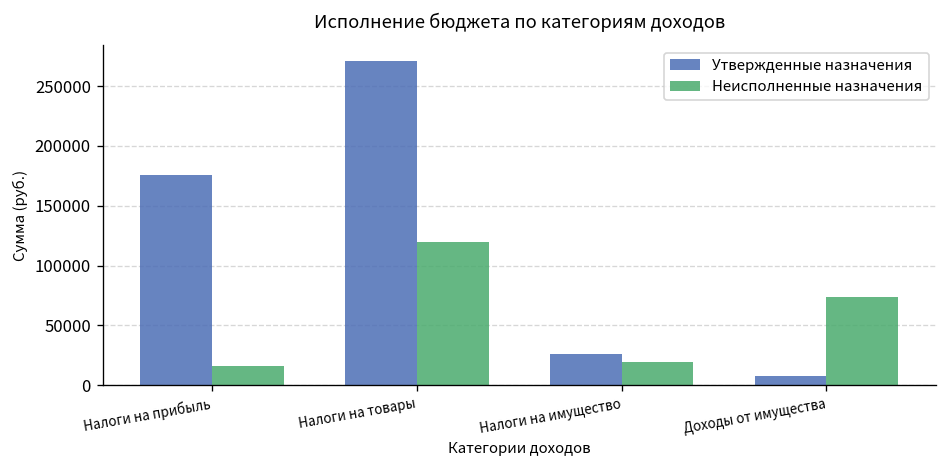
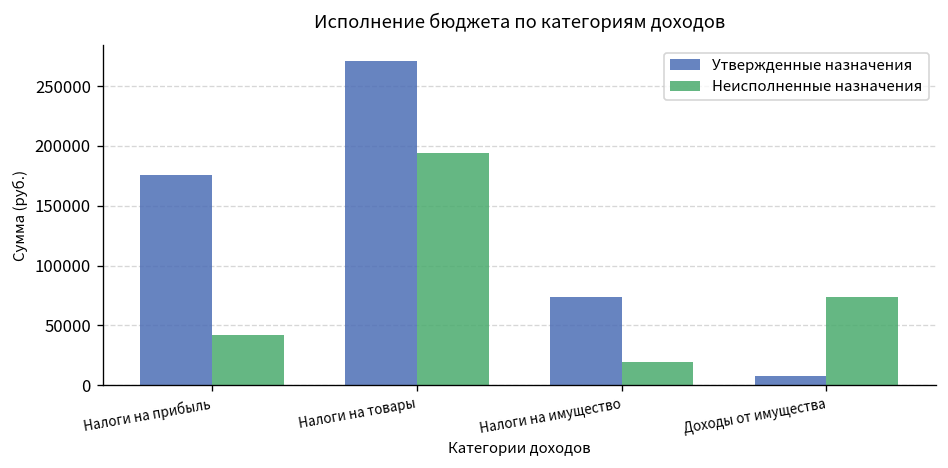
Неисполненные назначения, Налоги на прибыль: 20000 -> 40000
Неисполненные назначения, Налоги на товары: 120000 -> 190000
Утвержденные назначения, Налоги на имущество: 30000 -> 70000
